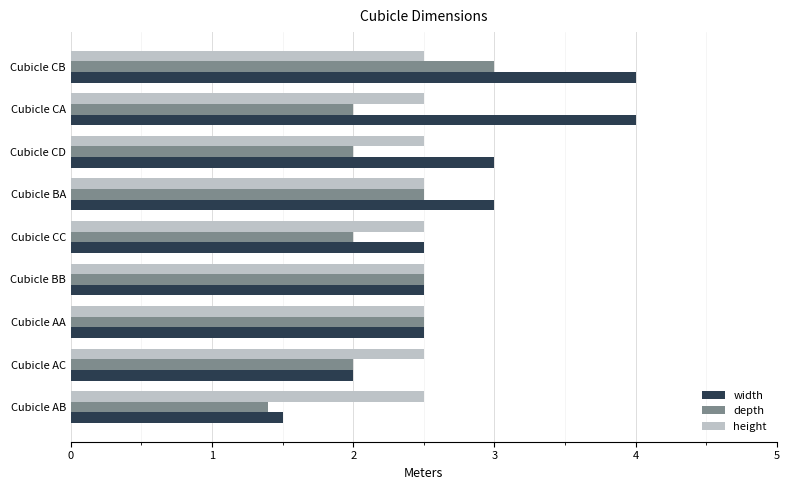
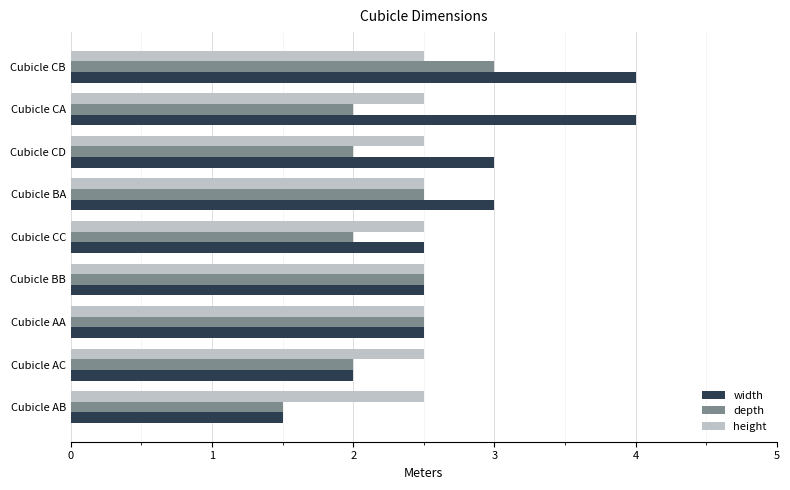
depth, Cubicle AB: 1.4 -> 1.5
